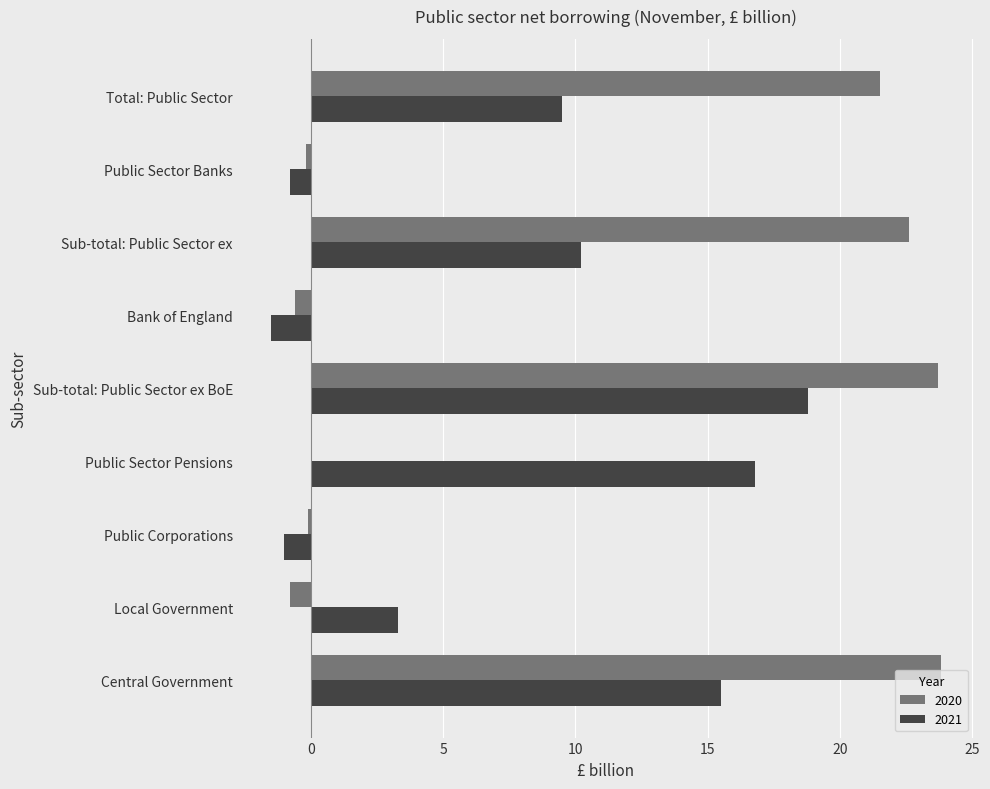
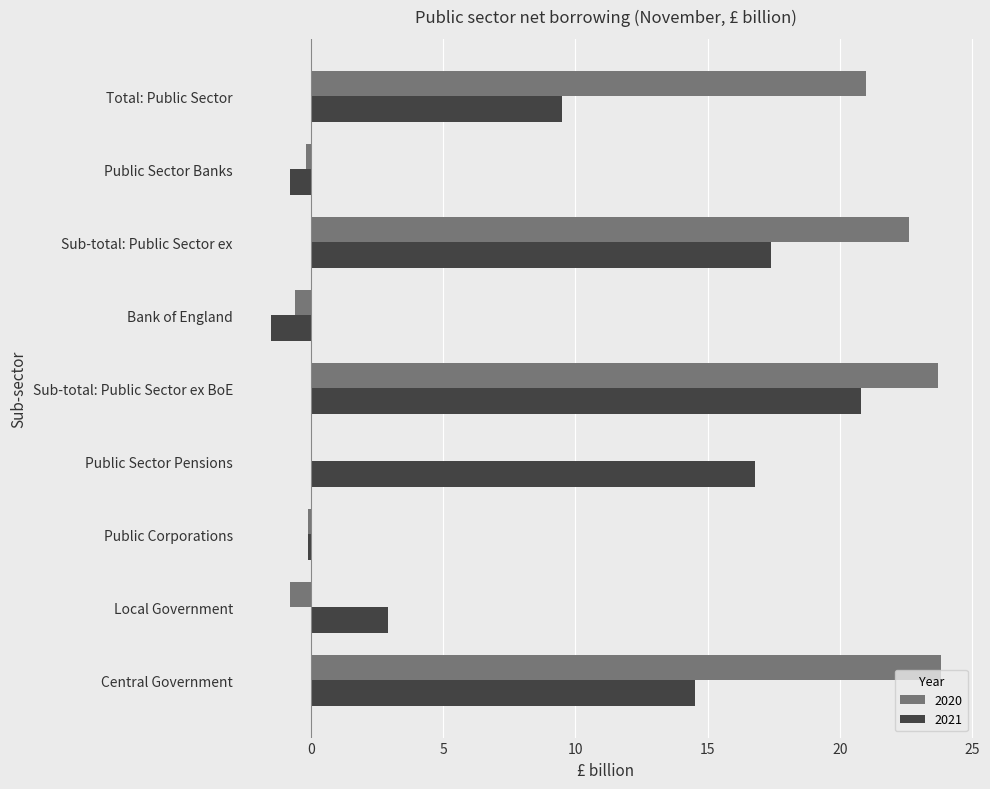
2020, Total: Public Sector: 21.5 -> 21.0
2021, Sub-total: Public Sector ex: 10.2 -> 17.4
2021, Sub-total: Public Sector ex BoE: 18.8 -> 20.8
2021, Public Corporations: -1.0 -> -0.1
2021, Local Government: 3.3 -> 2.9
2021, Central Government: 15.5 -> 14.5
